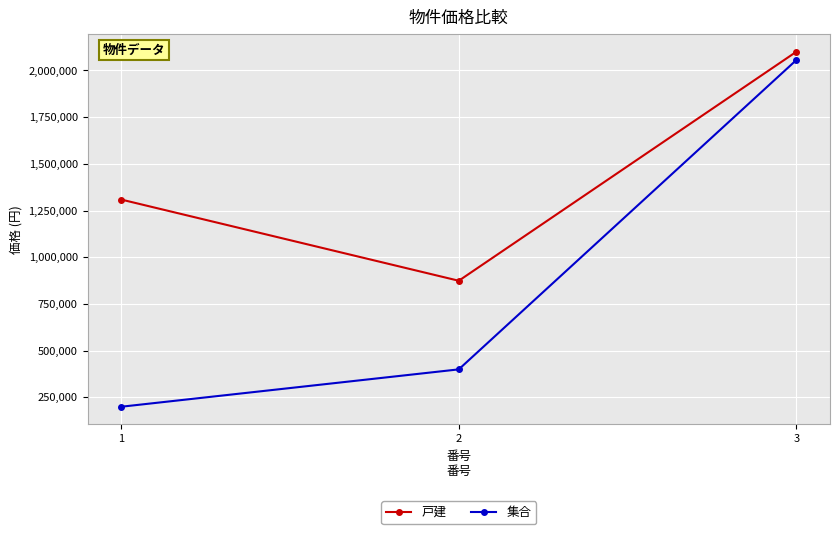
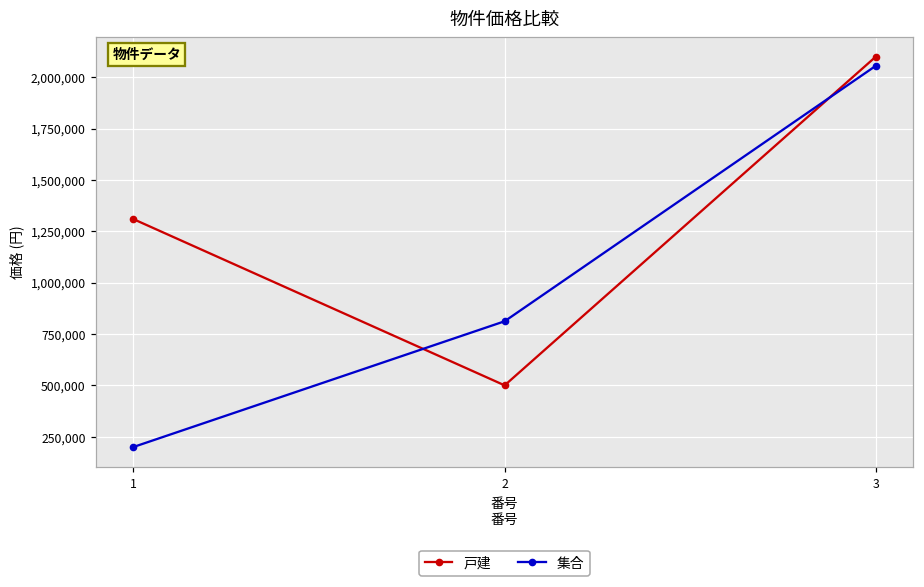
戸建, 2: 870,000 -> 500,000
集合, 2: 400,000 -> 810,000
